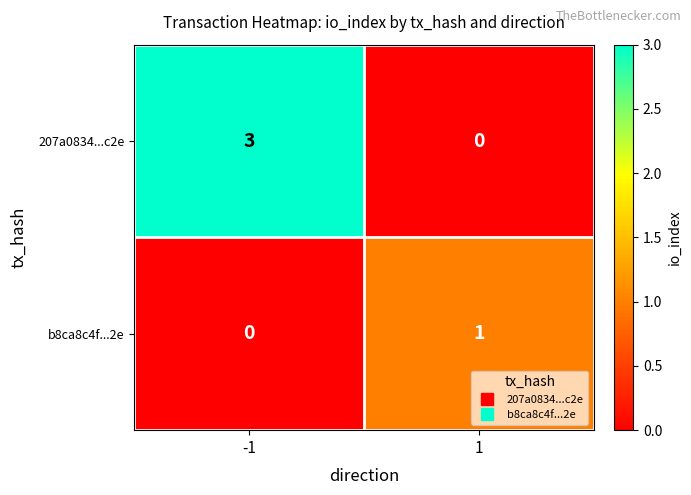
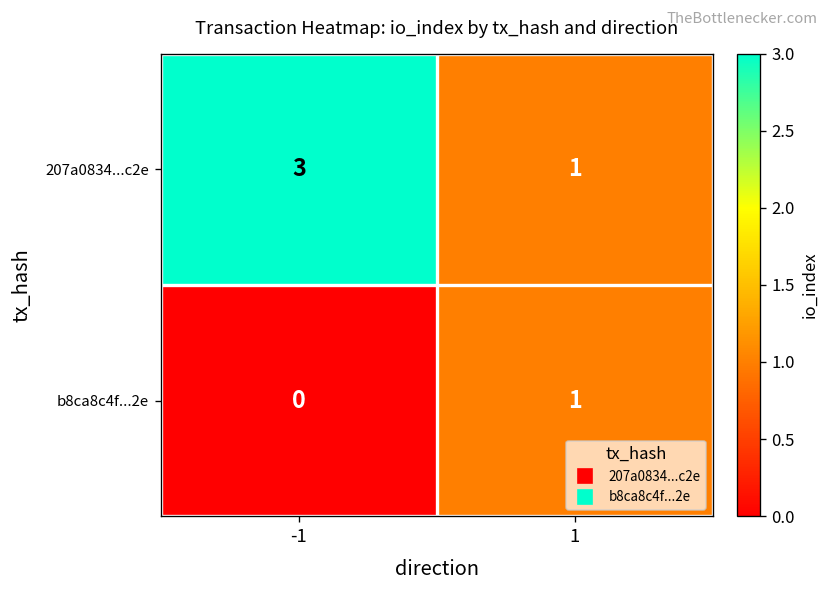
207a0834...c2e, 1: 0 -> 1
